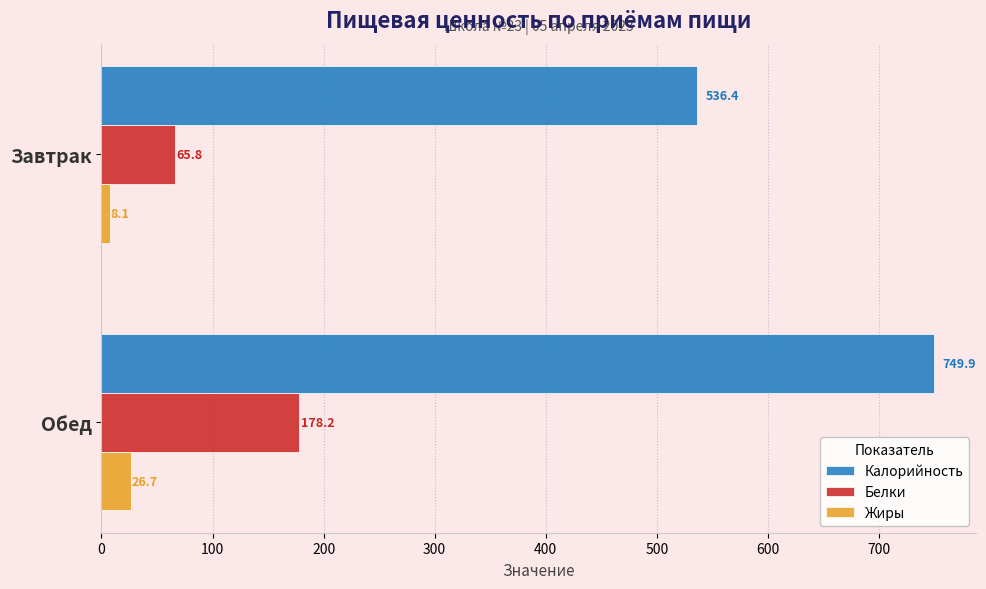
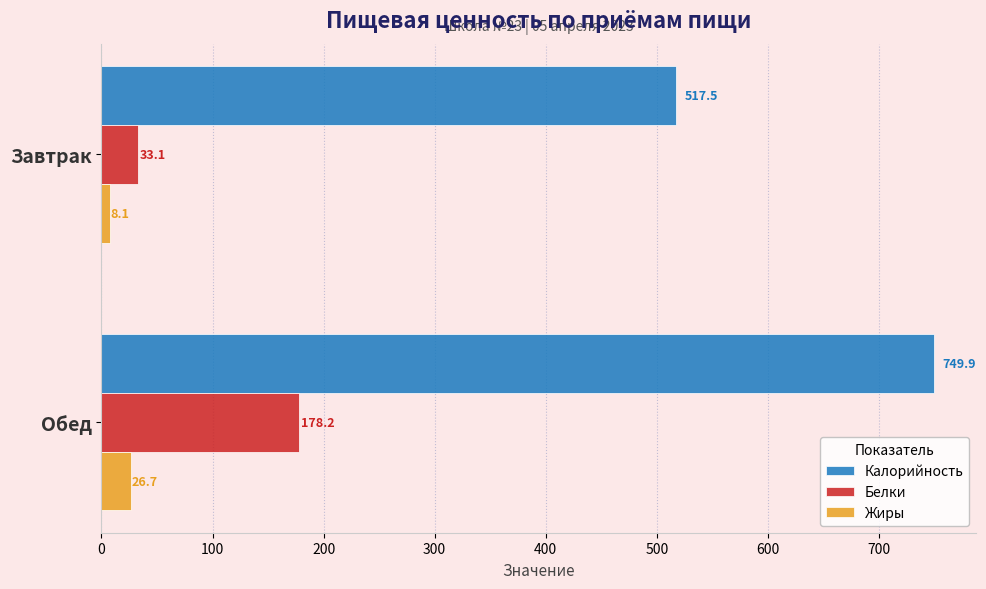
Калорийность, Завтрак: 536.4 -> 517.5
Белки, Завтрак: 65.8 -> 33.1
